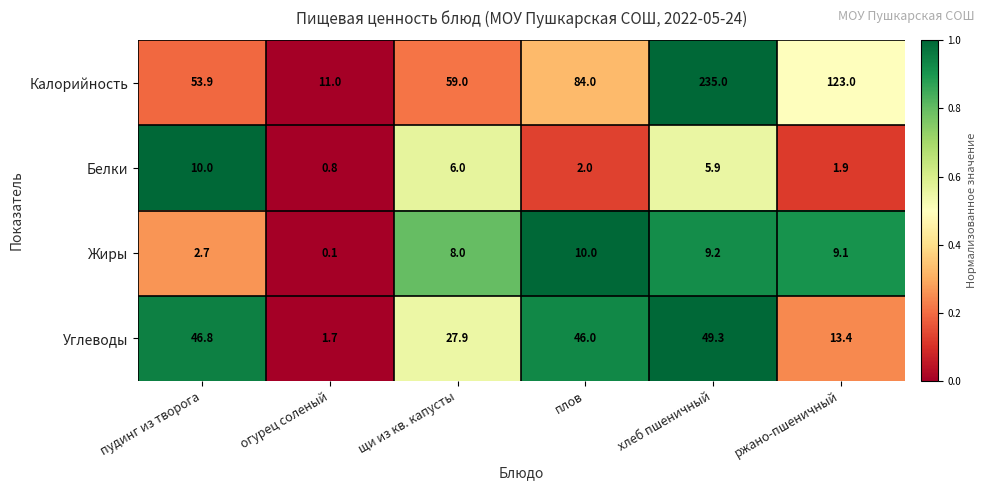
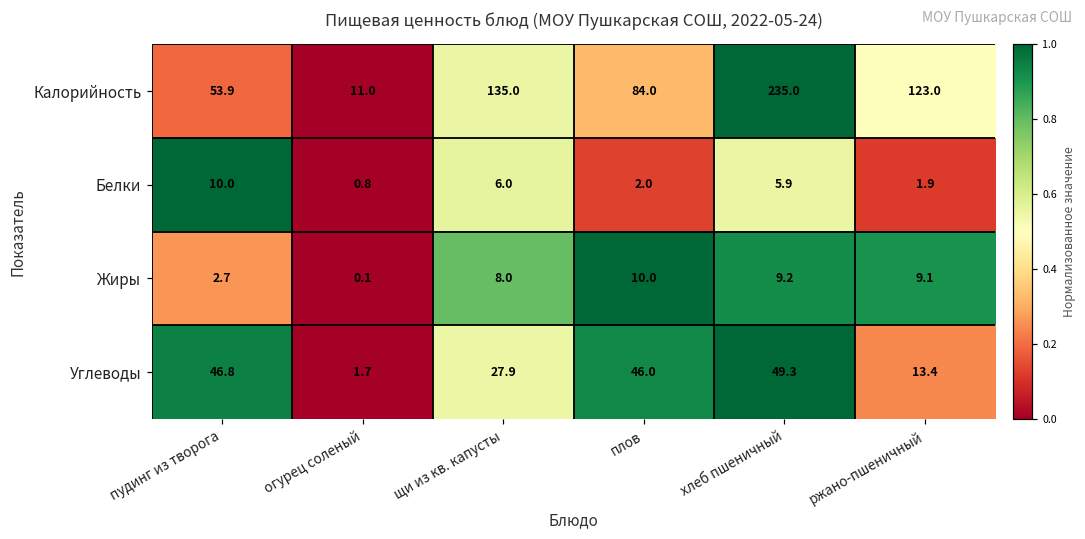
Калорийность, щи из кв. капусты: 59.0 -> 135.0
